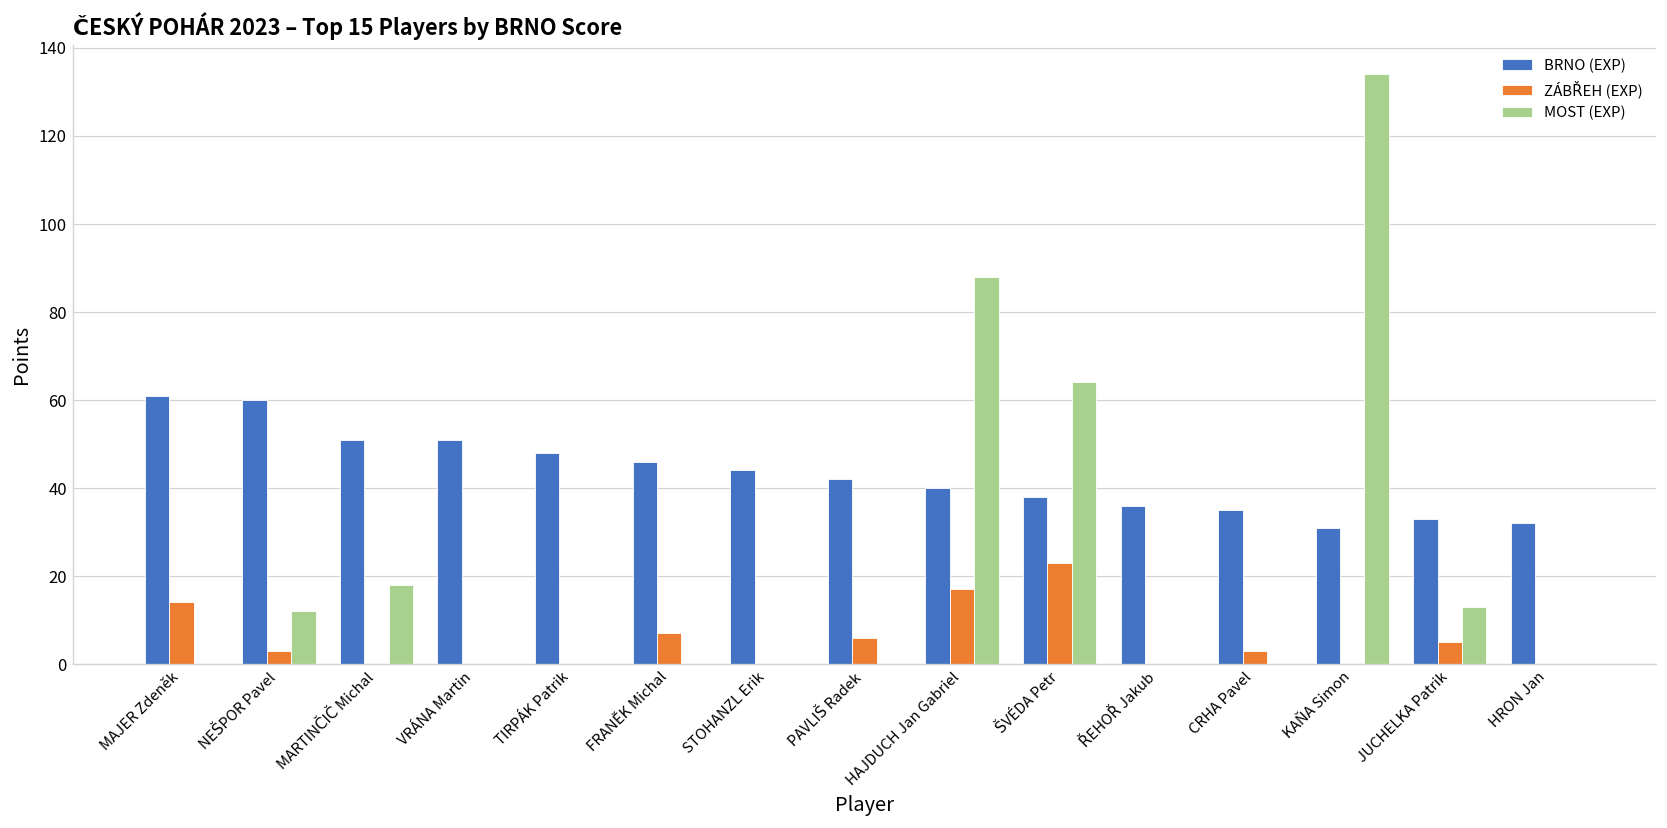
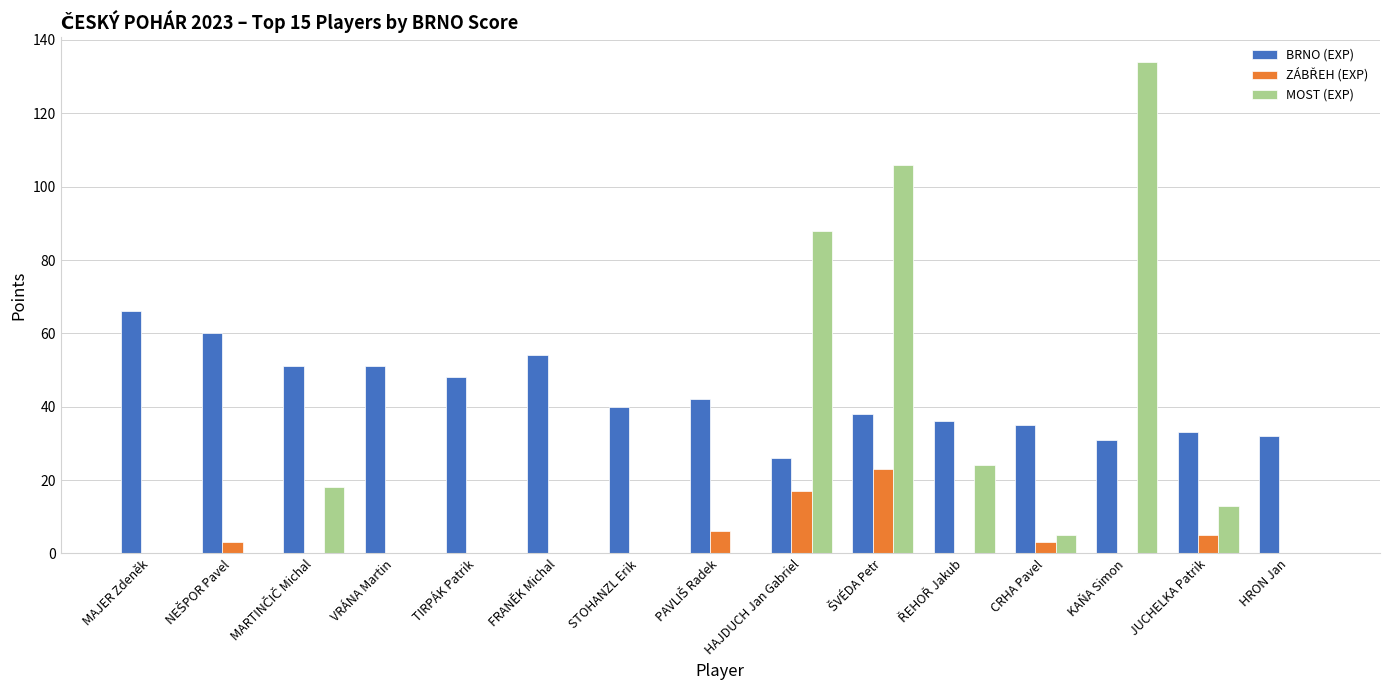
BRNO (EXP), MAJER Zdeněk: 61 -> 66
ZÁBŘEH (EXP), MAJER Zdeněk: 14 -> 0
MOST (EXP), NEŠPOR Pavel: 12 -> 0
BRNO (EXP), FRANĚK Michal: 46 -> 54
ZÁBŘEH (EXP), FRANĚK Michal: 7 -> 0
BRNO (EXP), STOHANZL Erik: 44 -> 40
BRNO (EXP), HAJDUCH Jan Gabriel: 40 -> 26
MOST (EXP), ŠVÉDA Petr: 64 -> 106
MOST (EXP), ŘEHOŘ Jakub: 0 -> 24
MOST (EXP), CRHA Pavel: 0 -> 5
